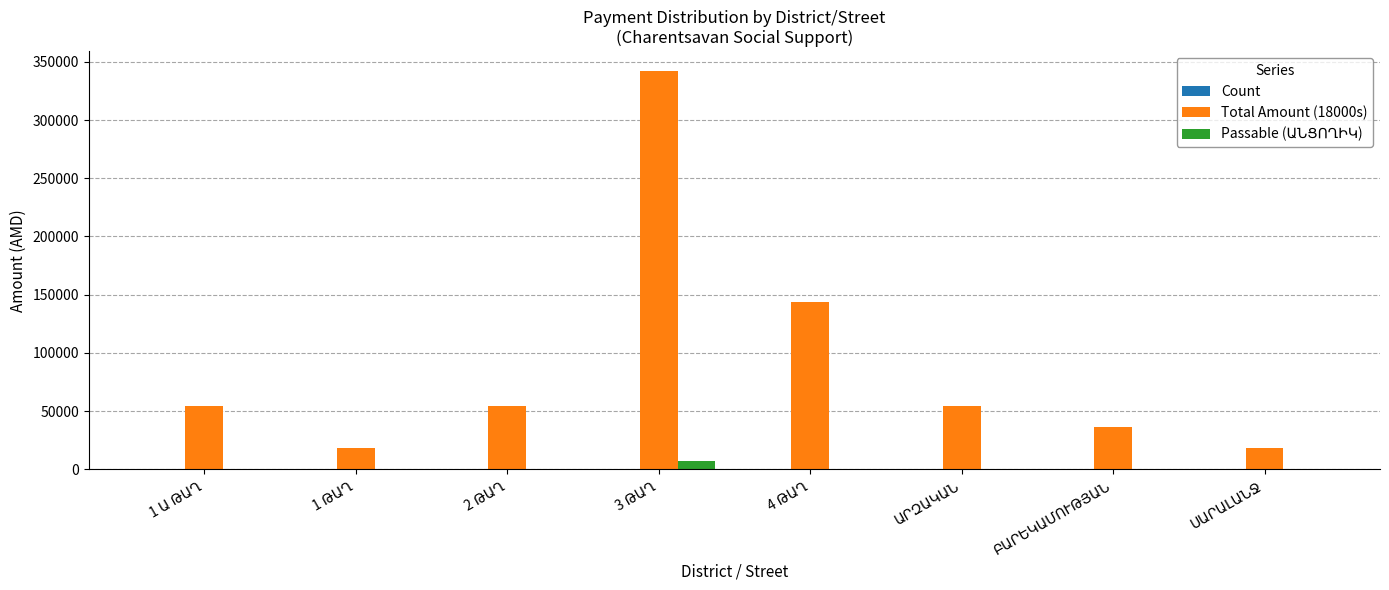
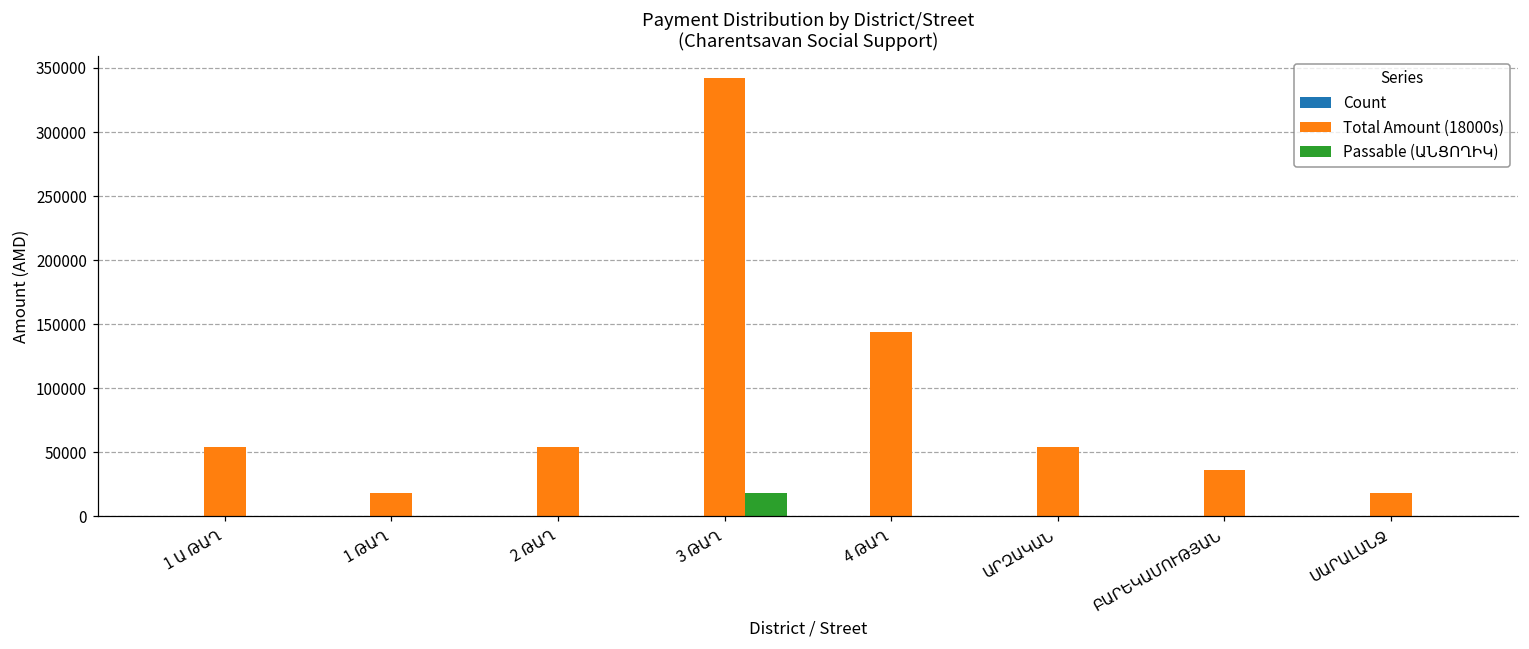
Passable (ԱՆՑՈՂԻԿ), 3 ԹԱՂ: 7000 -> 18000
